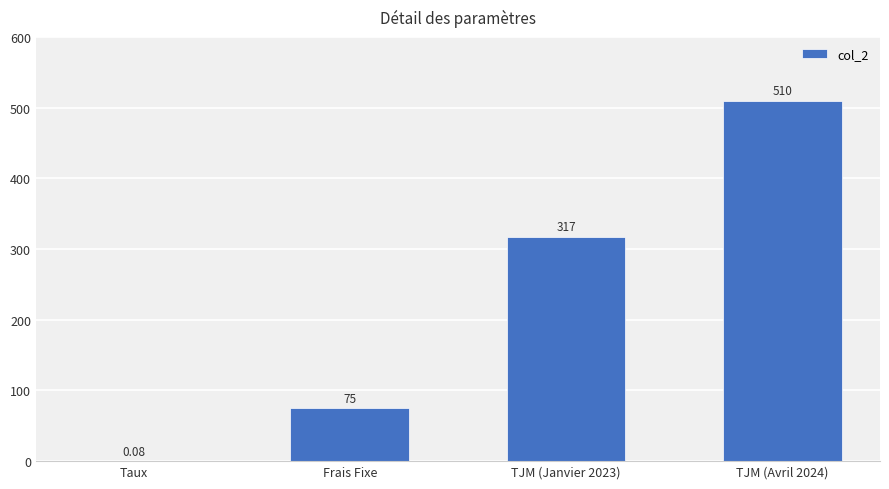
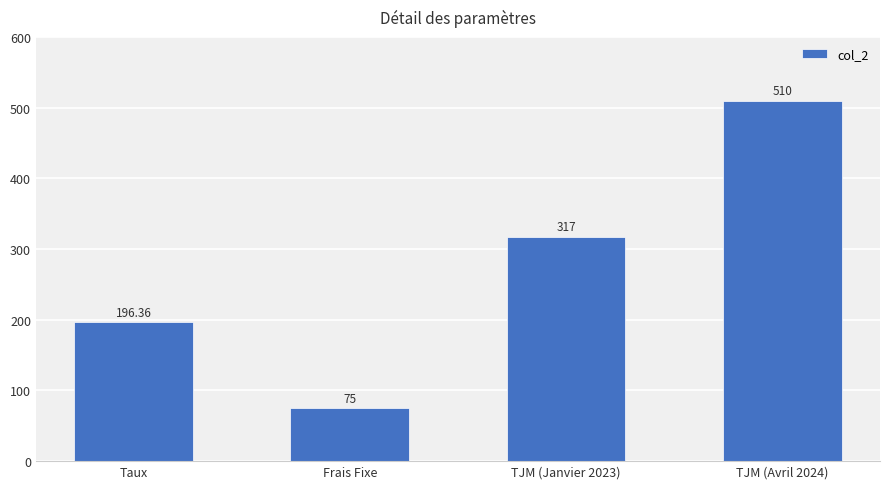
Taux: 0.08 -> 196.36
